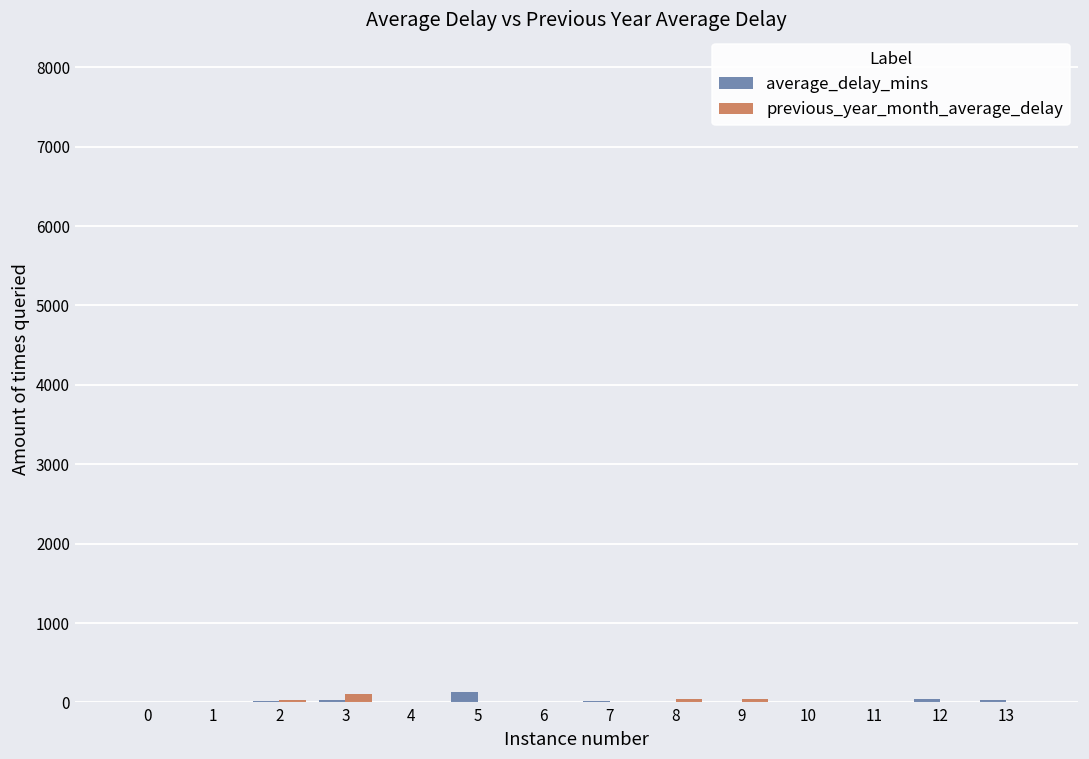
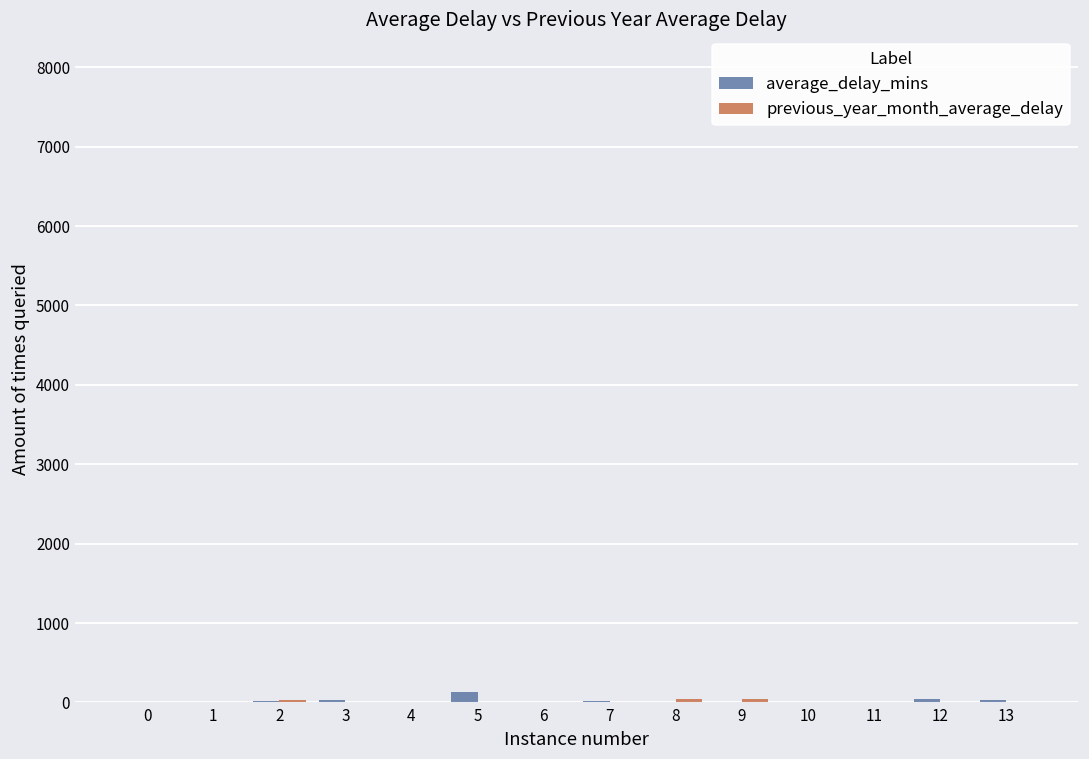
previous_year_month_average_delay, 3: 100 -> 0
